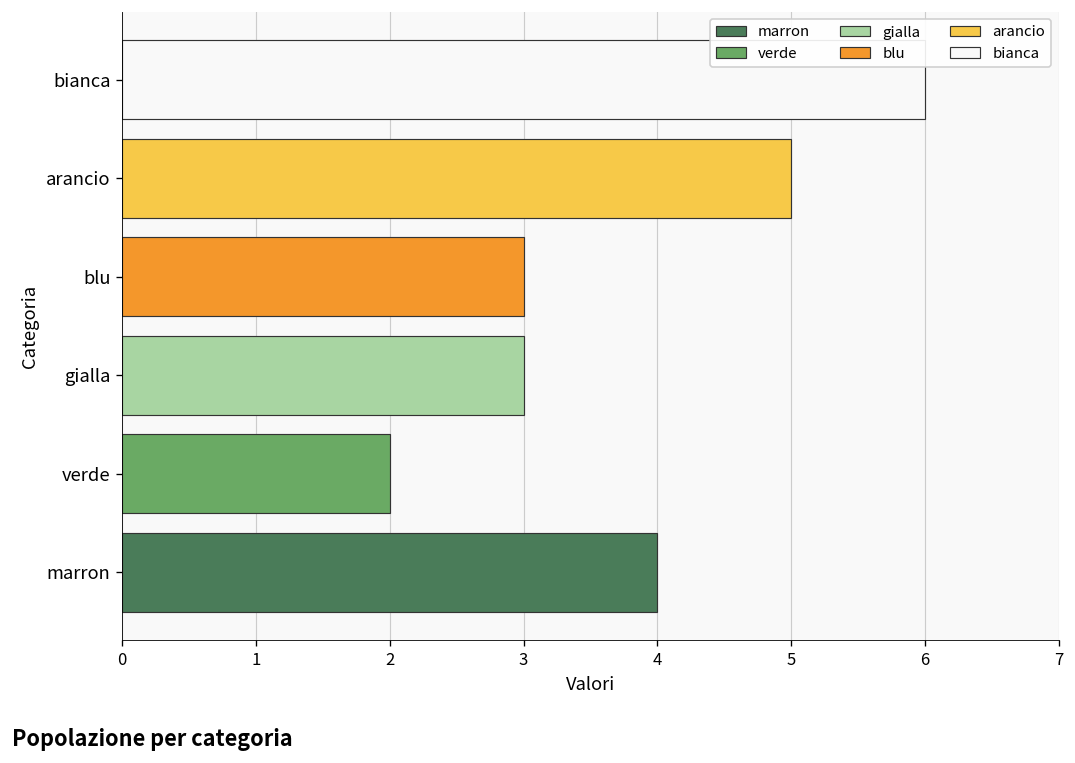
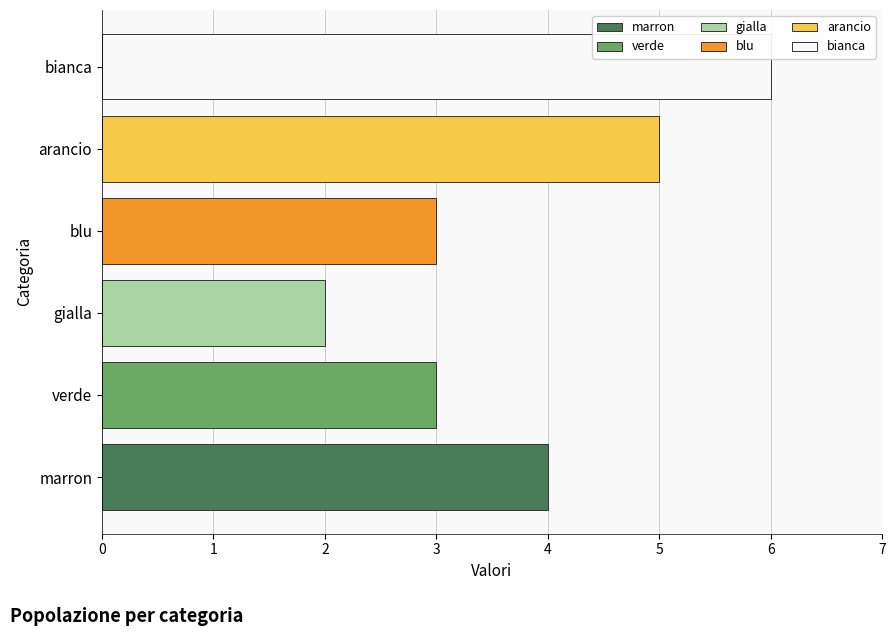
gialla: 3 -> 2
verde: 2 -> 3
